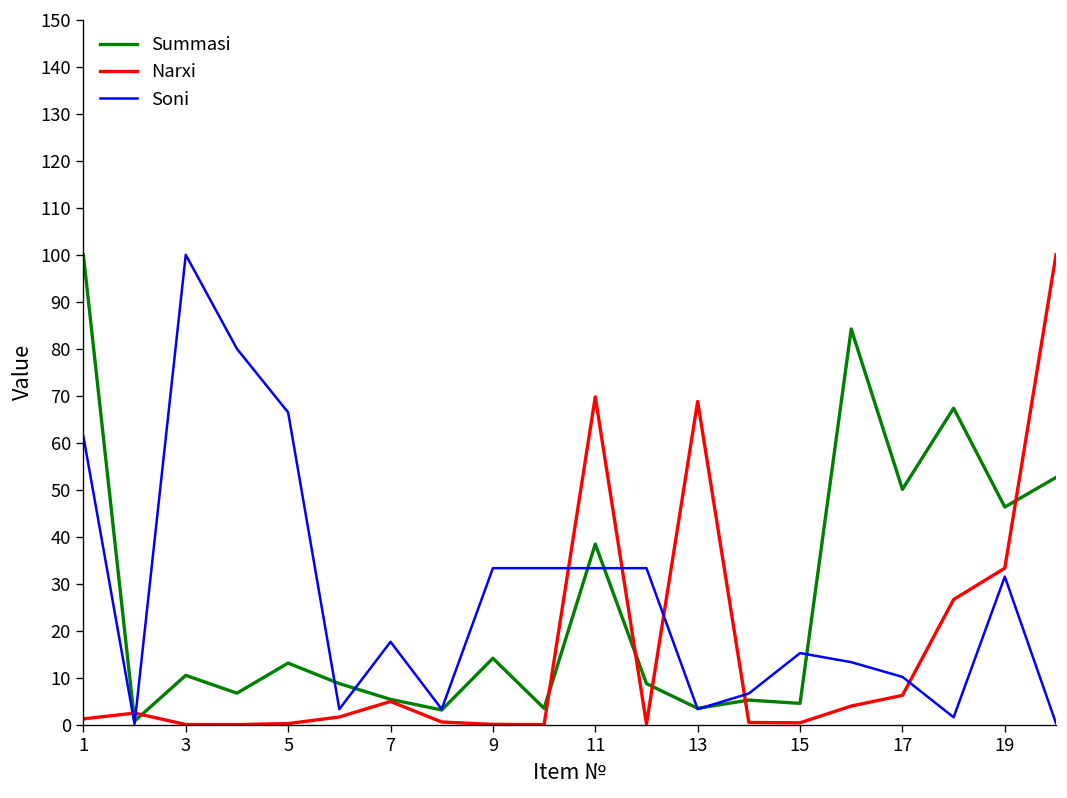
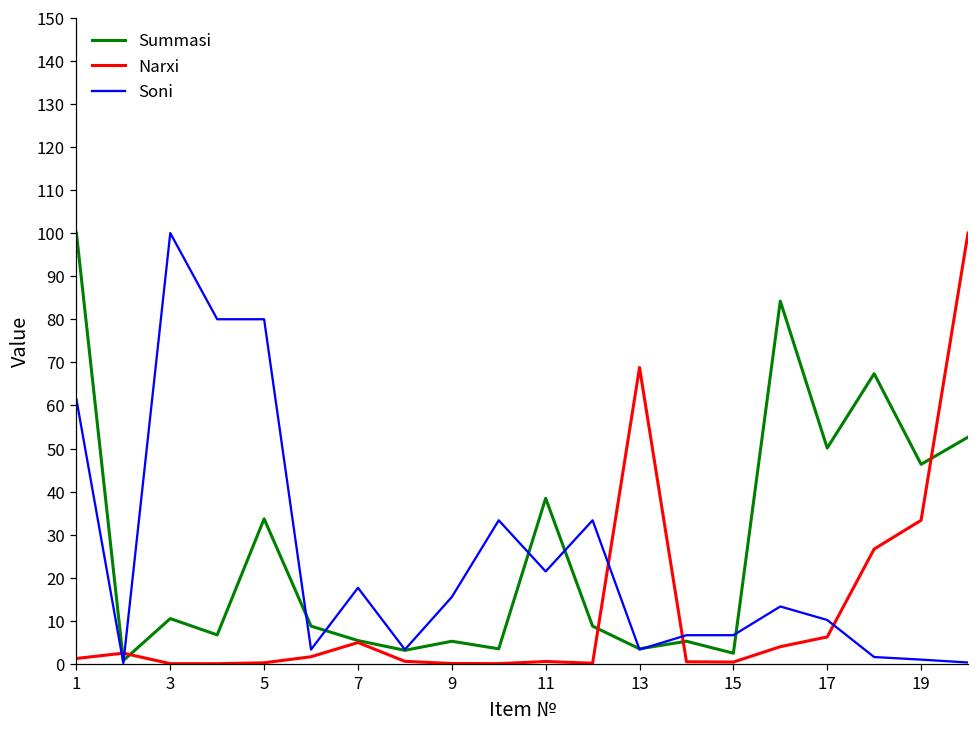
Summasi, 5: 13 -> 34
Soni, 5: 66 -> 80
Summasi, 9: 14 -> 5
Soni, 9: 33 -> 16
Narxi, 11: 70 -> 1
Soni, 11: 33 -> 21
Summasi, 15: 5 -> 2
Soni, 15: 15 -> 7
Soni, 19: 32 -> 1
